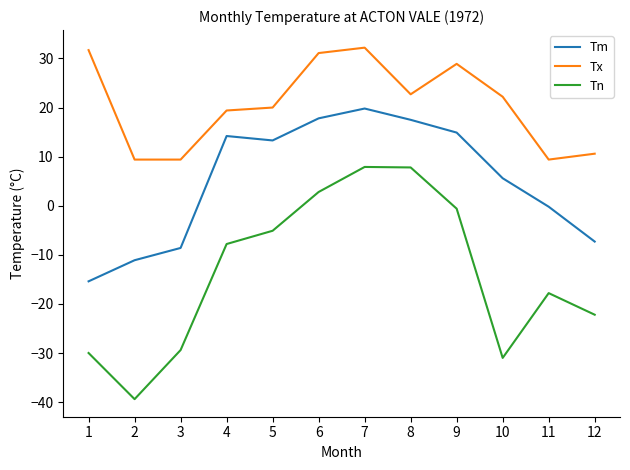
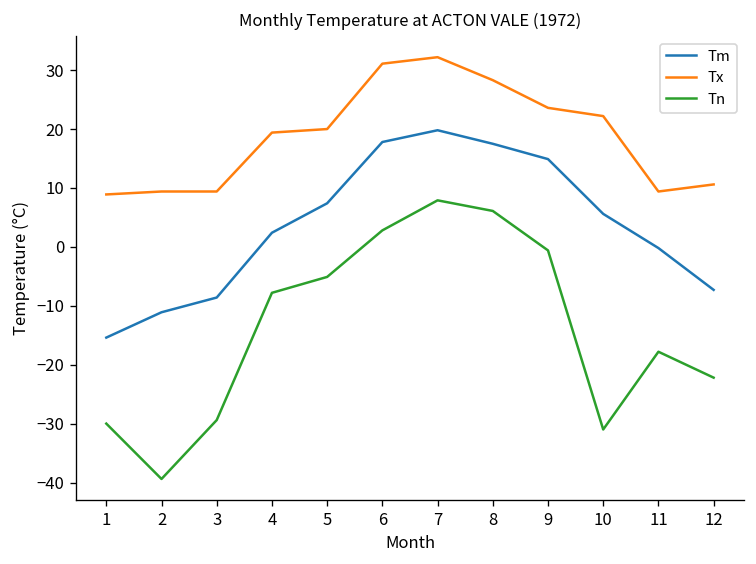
Tx, 1: 32 -> 9
Tm, 4: 14 -> 2
Tm, 5: 13 -> 7
Tx, 8: 23 -> 28
Tn, 8: 8 -> 6
Tx, 9: 29 -> 24
